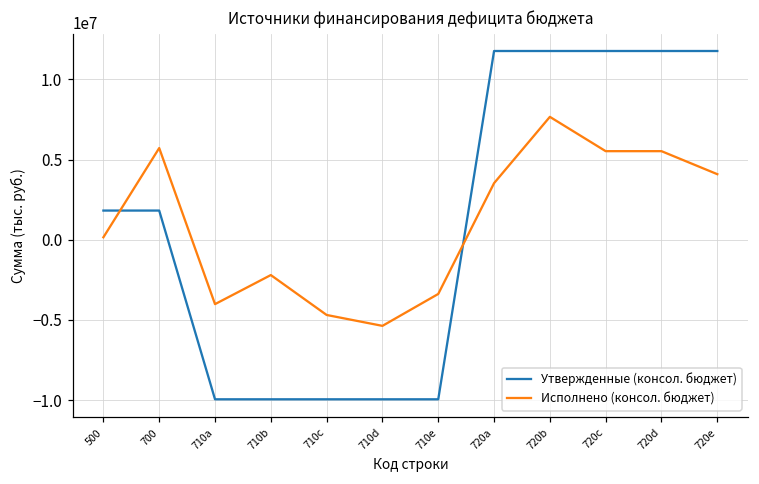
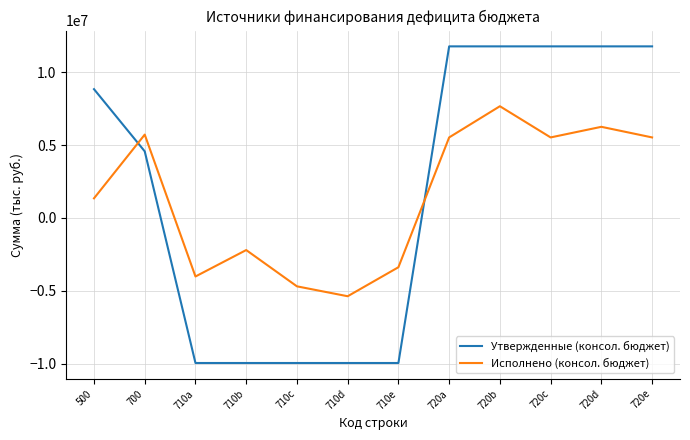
Утвержденные (консол. бюджет), 500: 1800000 -> 8800000
Исполнено (консол. бюджет), 500: 200000 -> 1300000
Утвержденные (консол. бюджет), 700: 1800000 -> 4600000
Исполнено (консол. бюджет), 720a: 3500000 -> 5500000
Исполнено (консол. бюджет), 720d: 5500000 -> 6200000
Исполнено (консол. бюджет), 720e: 4100000 -> 5500000
